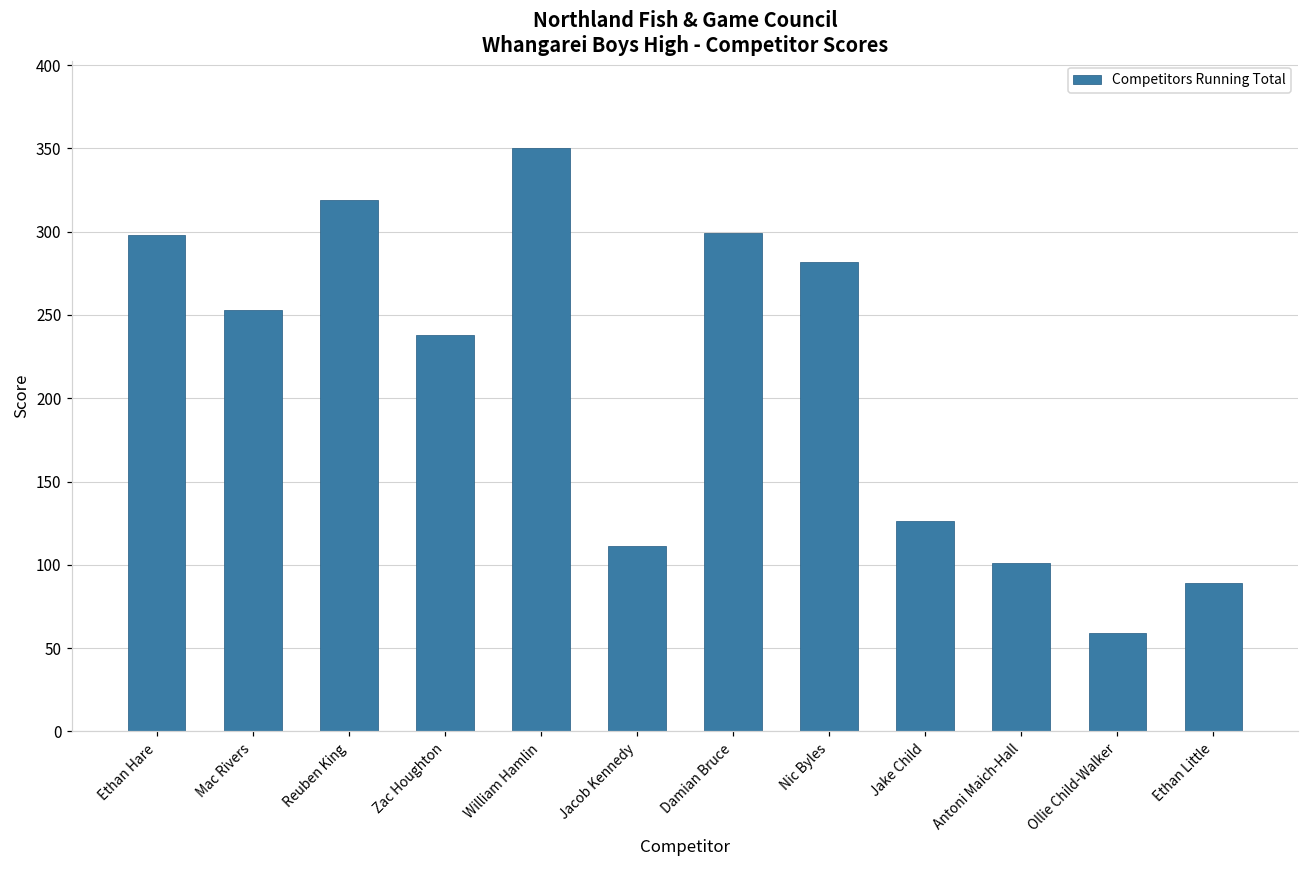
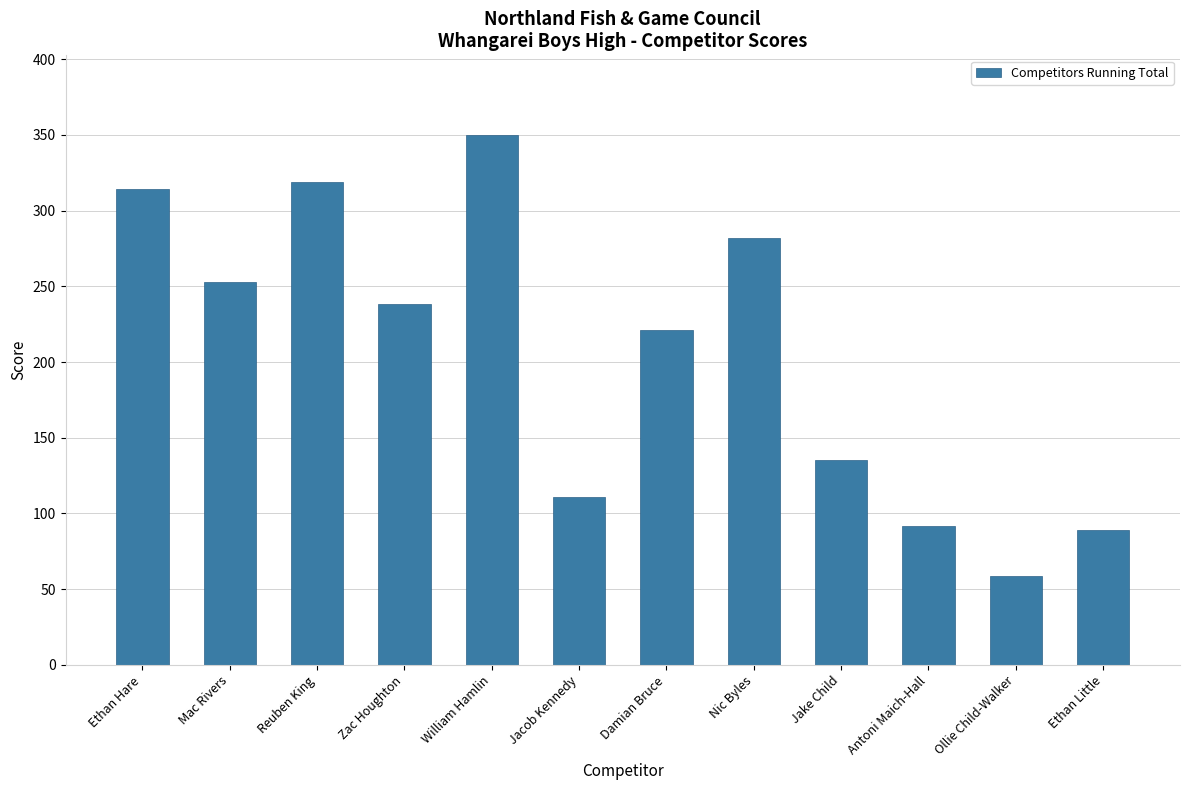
Ethan Hare: 298 -> 314
Damian Bruce: 299 -> 221
Jake Child: 126 -> 135
Antoni Maich-Hall: 101 -> 92
